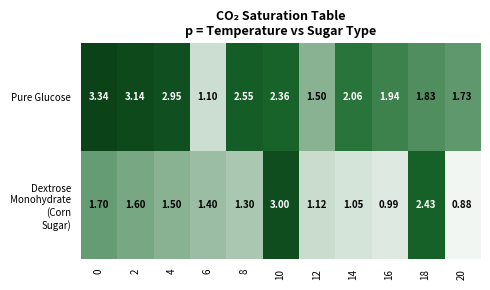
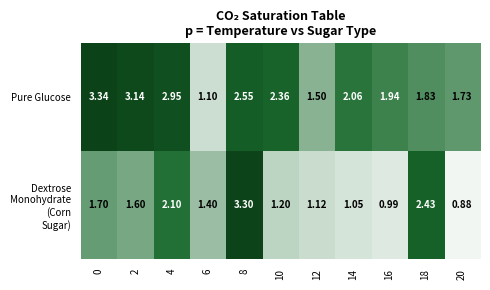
Dextrose Monohydrate (Corn Sugar), 4: 1.50 -> 2.10
Dextrose Monohydrate (Corn Sugar), 8: 1.30 -> 3.30
Dextrose Monohydrate (Corn Sugar), 10: 3.00 -> 1.20
